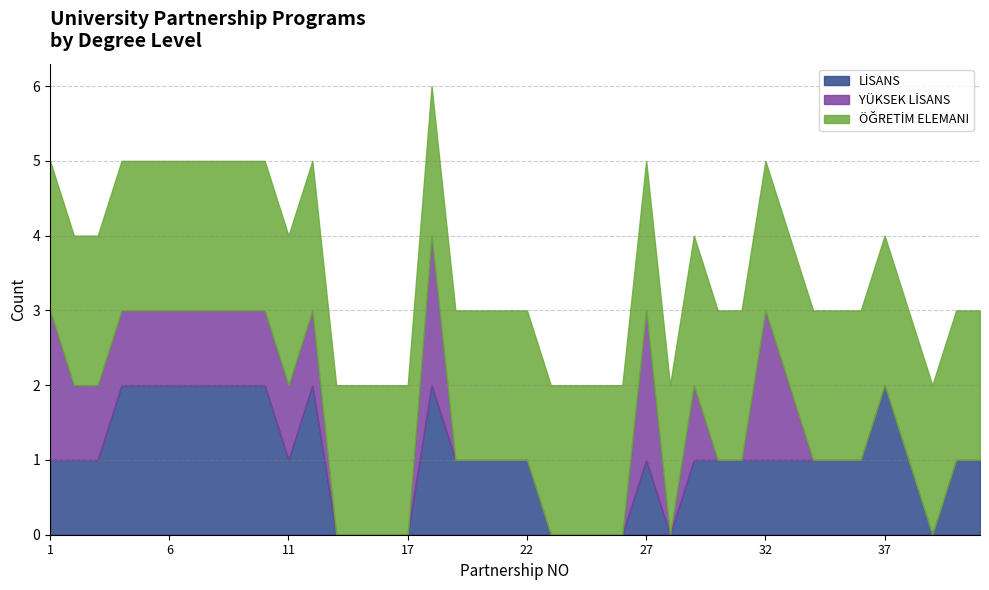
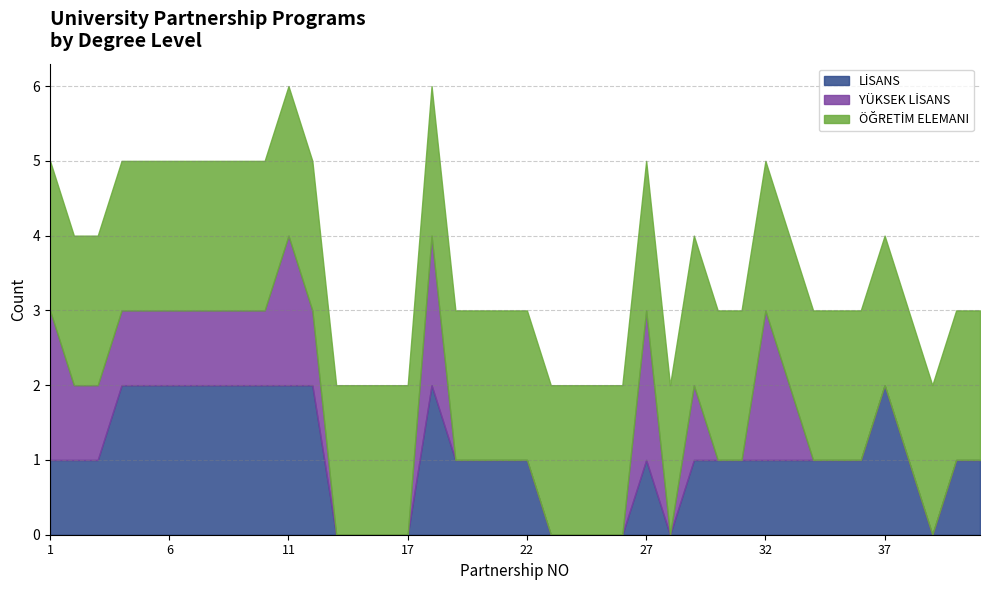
LİSANS, 11: 1 -> 2
YÜKSEK LİSANS, 11: 1 -> 2
